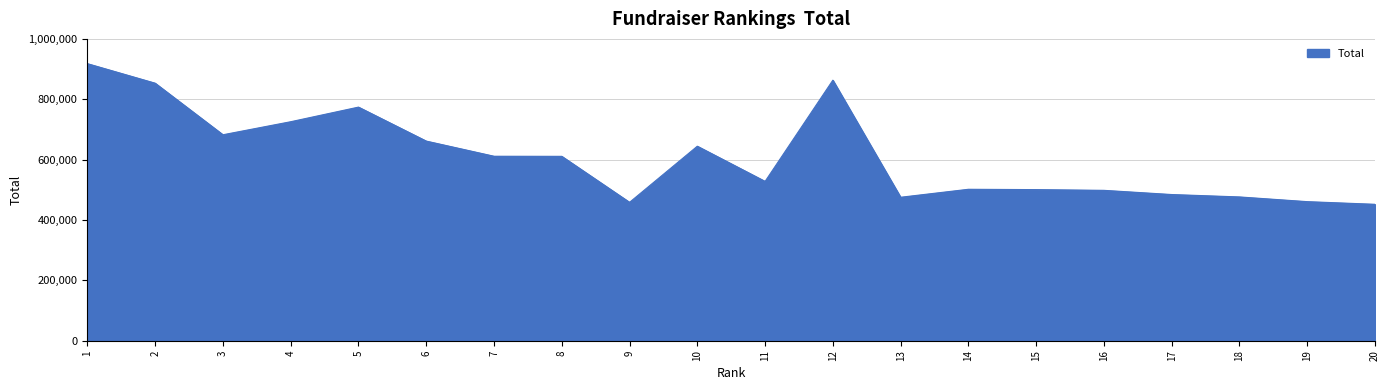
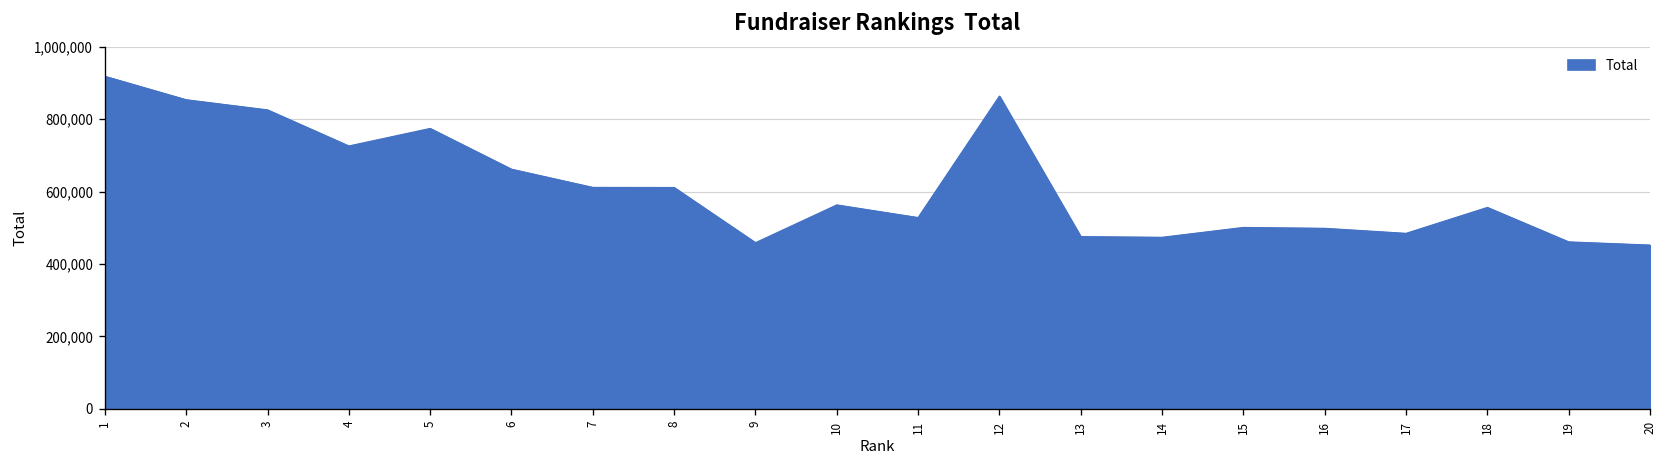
3: 680,000 -> 830,000
10: 640,000 -> 560,000
14: 500,000 -> 470,000
18: 480,000 -> 560,000
